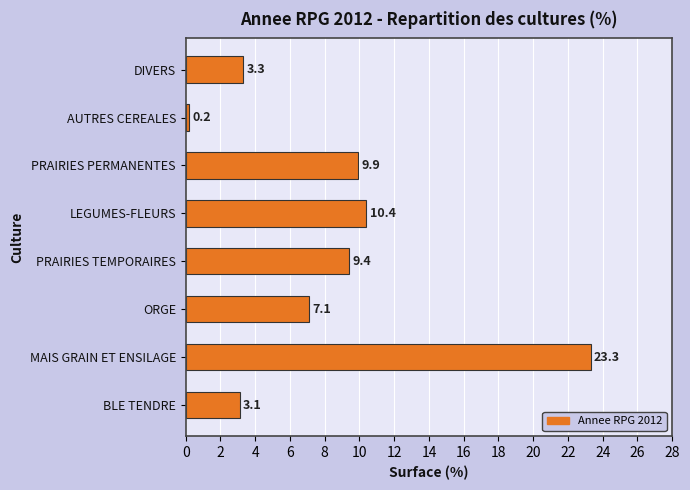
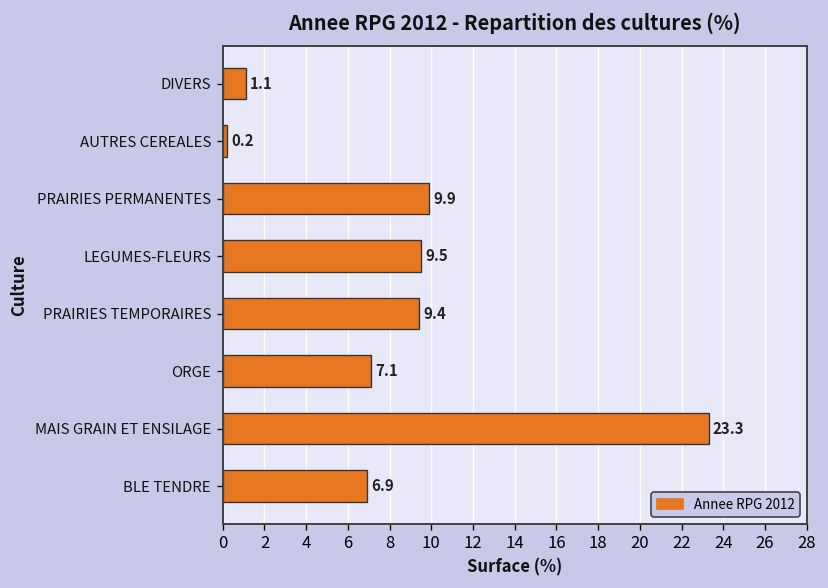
DIVERS: 3.3 -> 1.1
LEGUMES-FLEURS: 10.4 -> 9.5
BLE TENDRE: 3.1 -> 6.9
